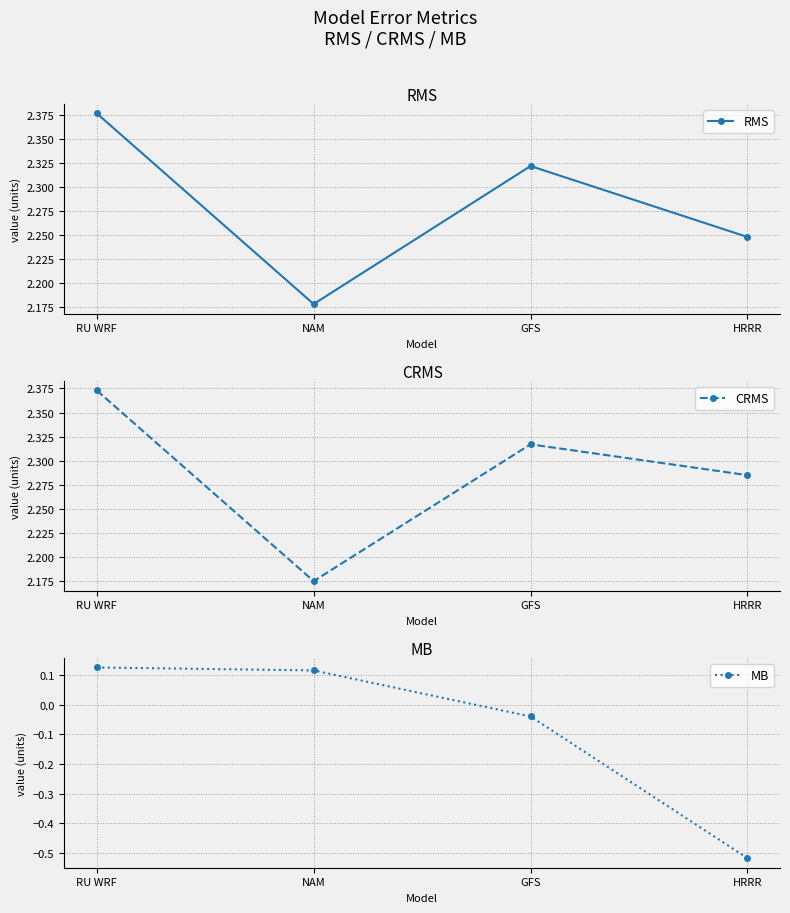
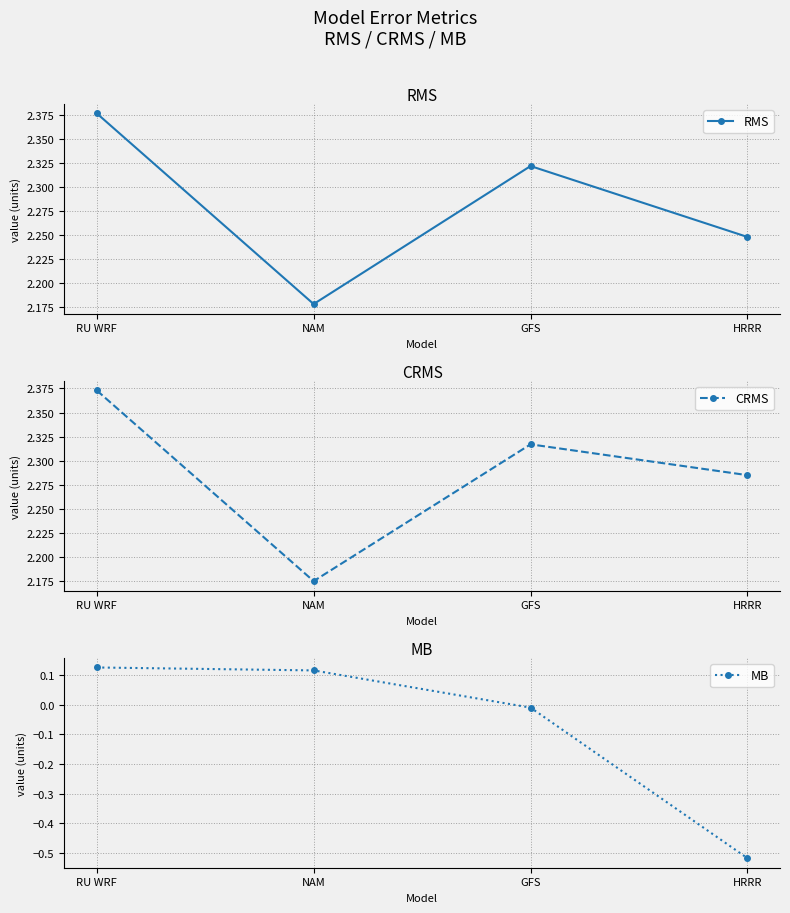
MB, GFS: -0.04 -> -0.01
